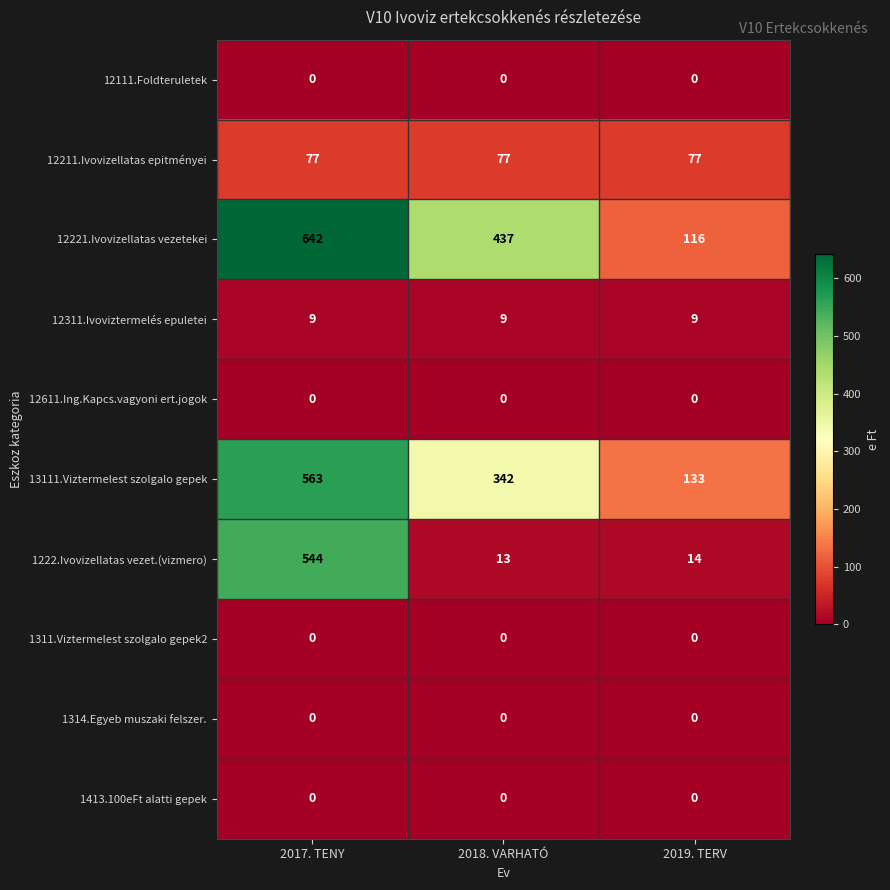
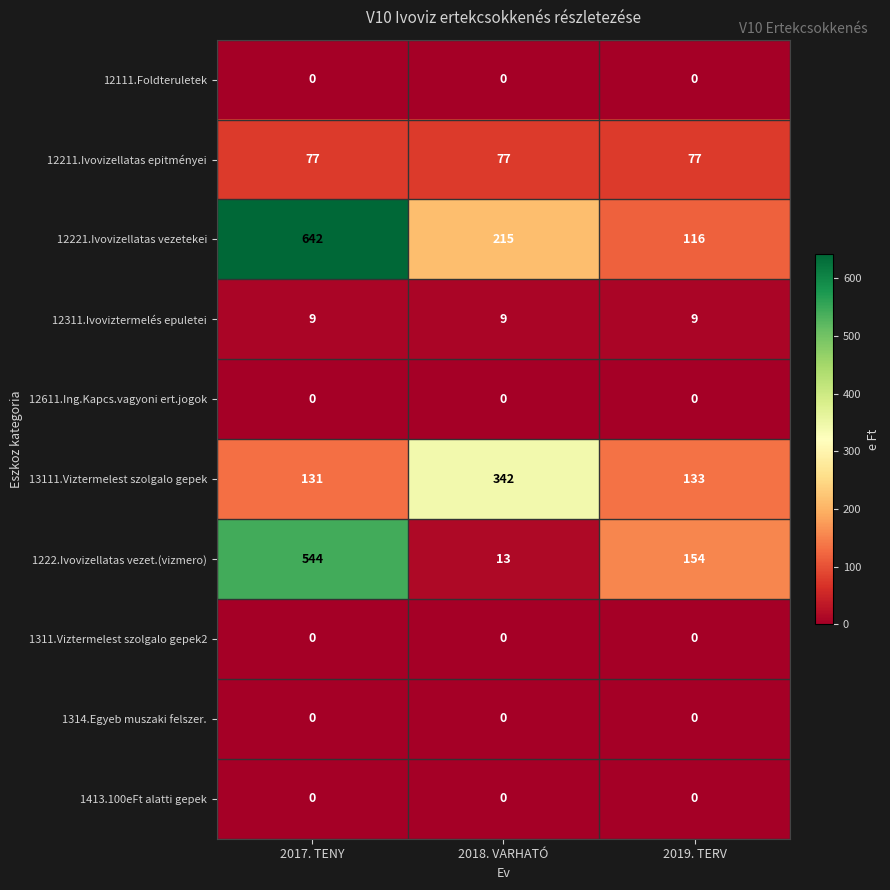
12221.Ivovizellatas vezetekei, 2018. VARHATÓ: 437 -> 215
13111.Viztermelest szolgalo gepek, 2017. TENY: 563 -> 131
1222.Ivovizellatas vezet.(vizmero), 2019. TERV: 14 -> 154
